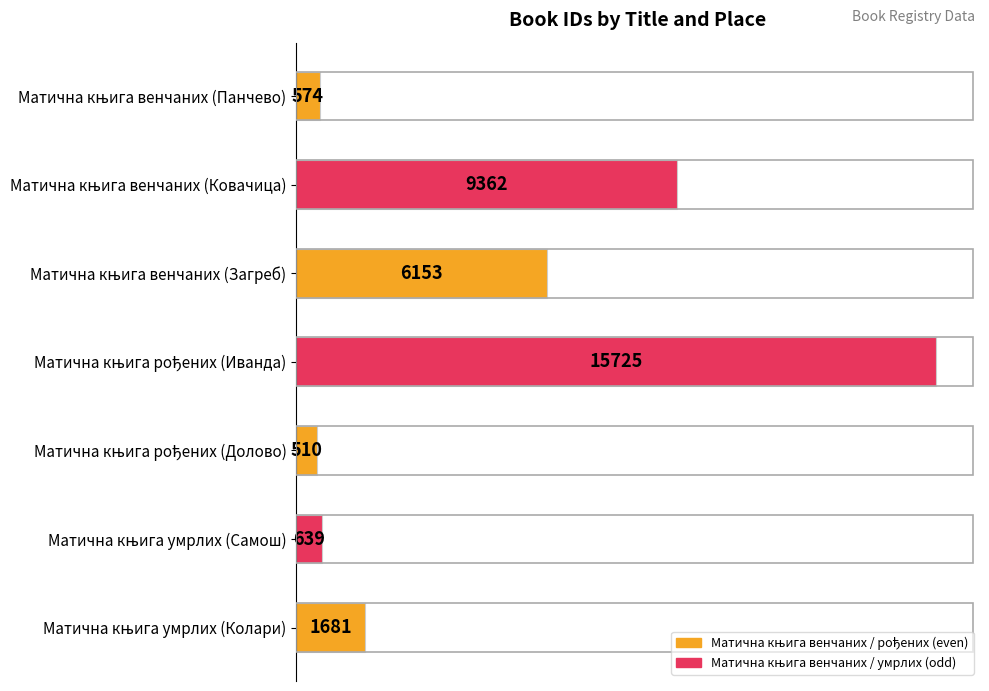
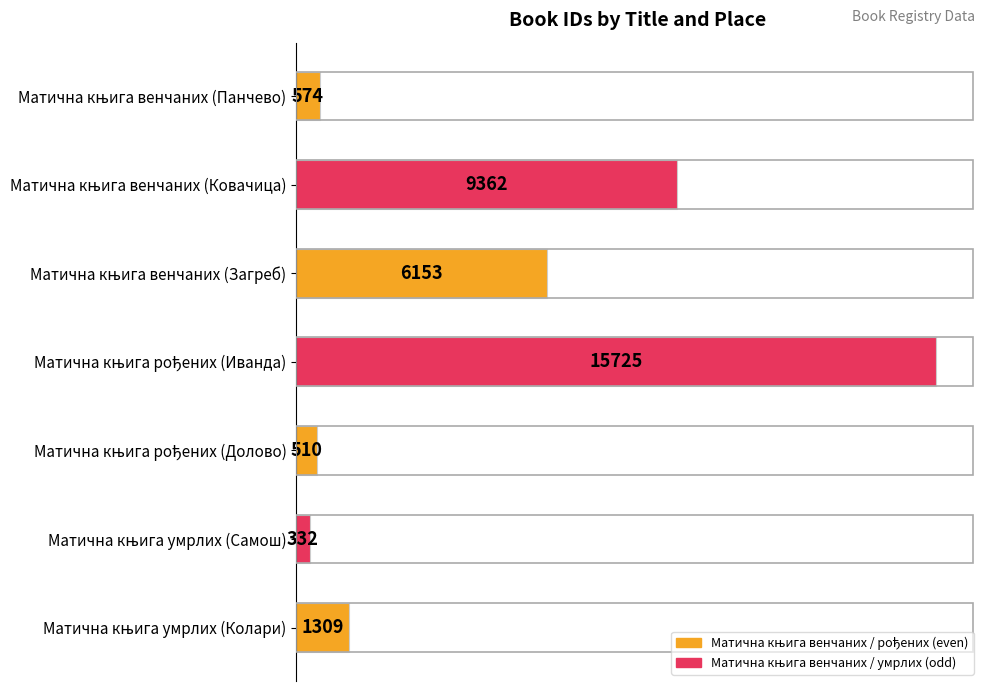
Матична књига умрлих (Самош): 639 -> 332
Матична књига умрлих (Колари): 1681 -> 1309
